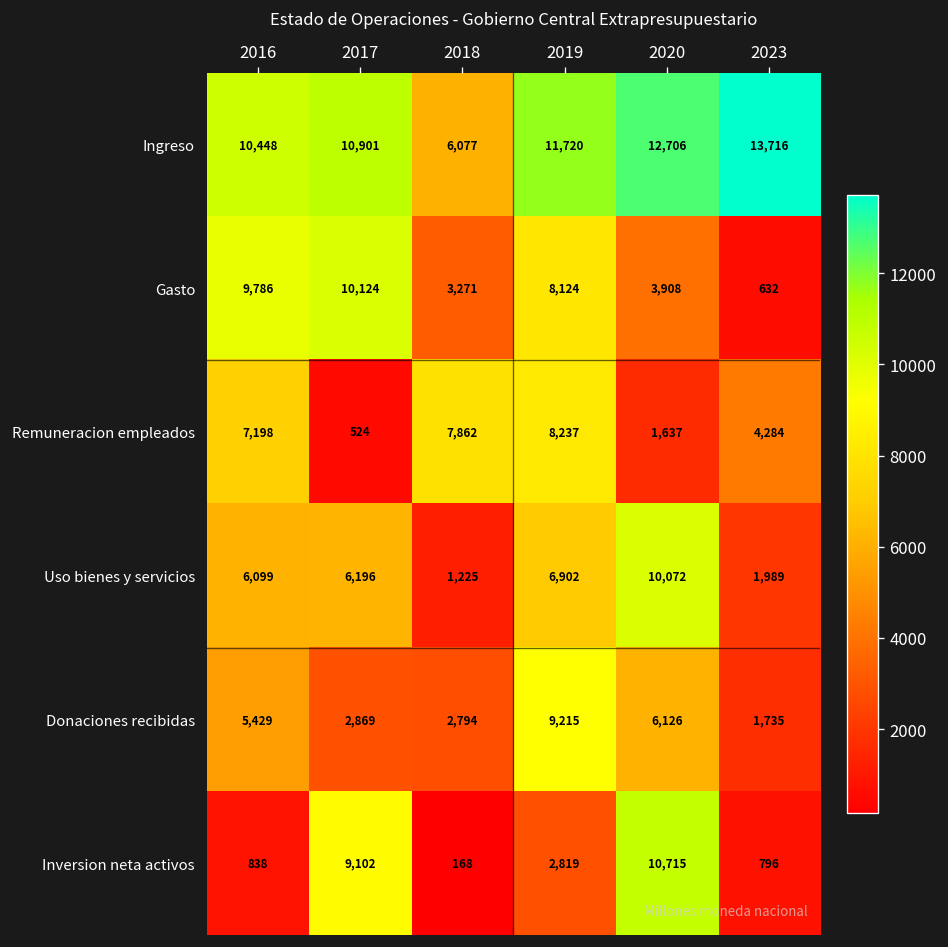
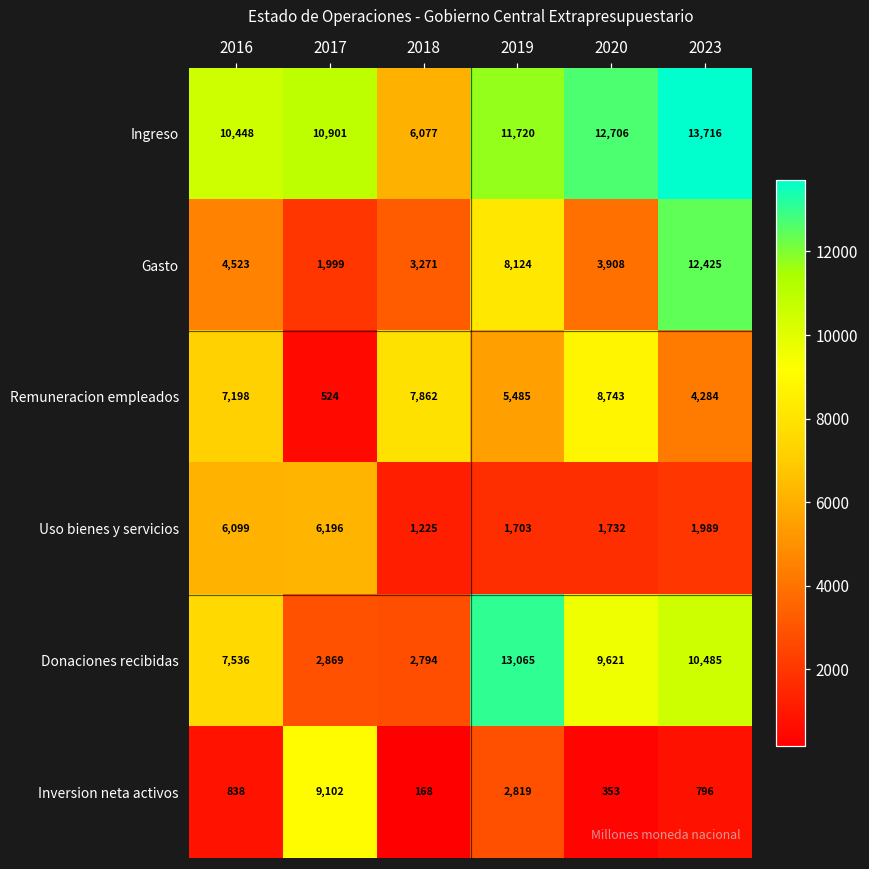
Gasto, 2016: 9,786 -> 4,523
Gasto, 2017: 10,124 -> 1,999
Gasto, 2023: 632 -> 12,425
Remuneracion empleados, 2019: 8,237 -> 5,485
Remuneracion empleados, 2020: 1,637 -> 8,743
Uso bienes y servicios, 2019: 6,902 -> 1,703
Uso bienes y servicios, 2020: 10,072 -> 1,732
Donaciones recibidas, 2016: 5,429 -> 7,536
Donaciones recibidas, 2019: 9,215 -> 13,065
Donaciones recibidas, 2020: 6,126 -> 9,621
Donaciones recibidas, 2023: 1,735 -> 10,485
Inversion neta activos, 2020: 10,715 -> 353
